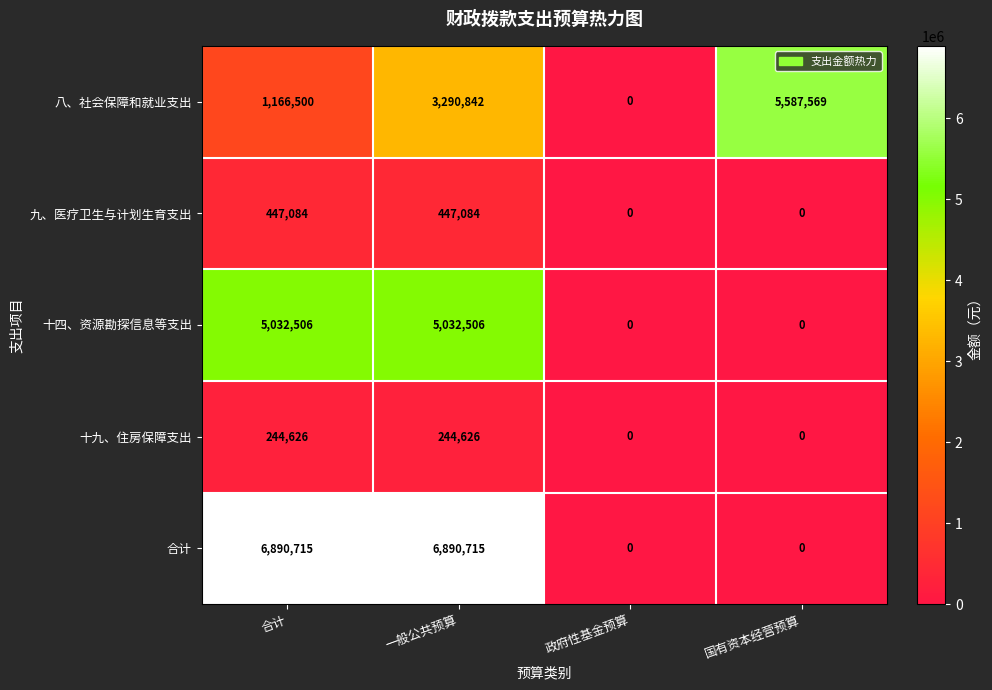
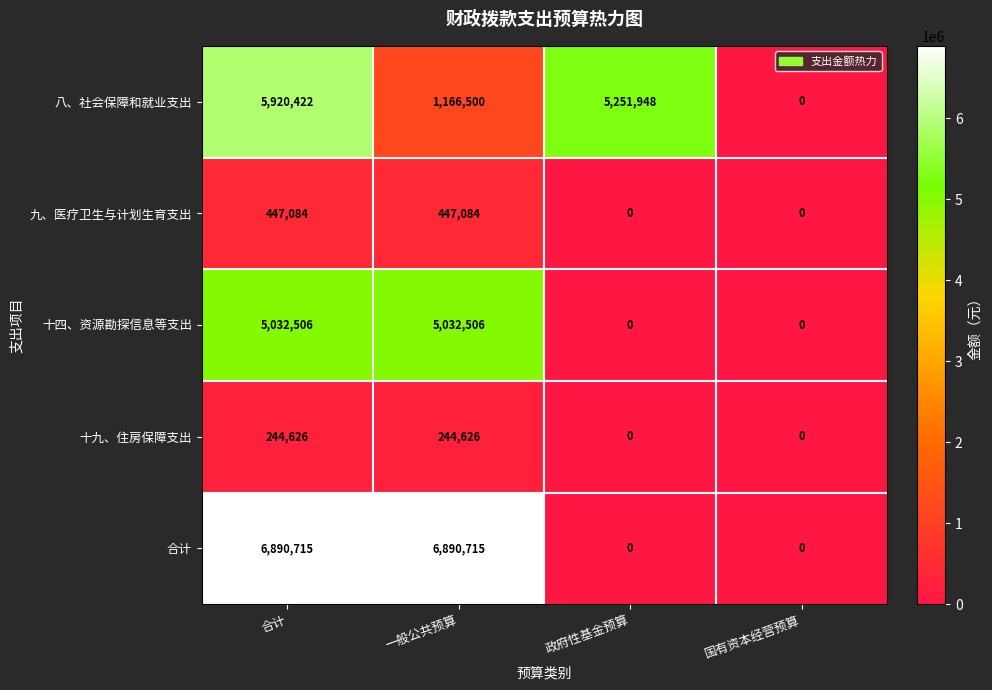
八、社会保障和就业支出, 合计: 1,166,500 -> 5,920,422
八、社会保障和就业支出, 一般公共预算: 3,290,842 -> 1,166,500
八、社会保障和就业支出, 政府性基金预算: 0 -> 5,251,948
八、社会保障和就业支出, 国有资本经营预算: 5,587,569 -> 0
